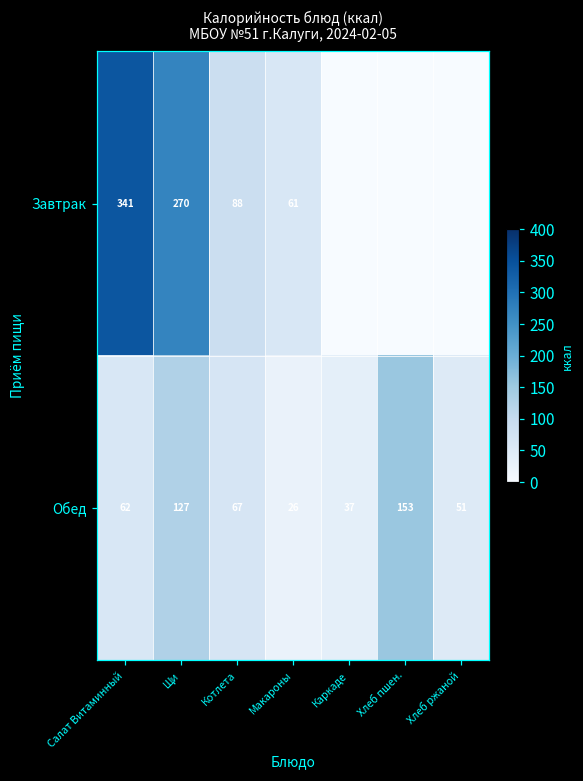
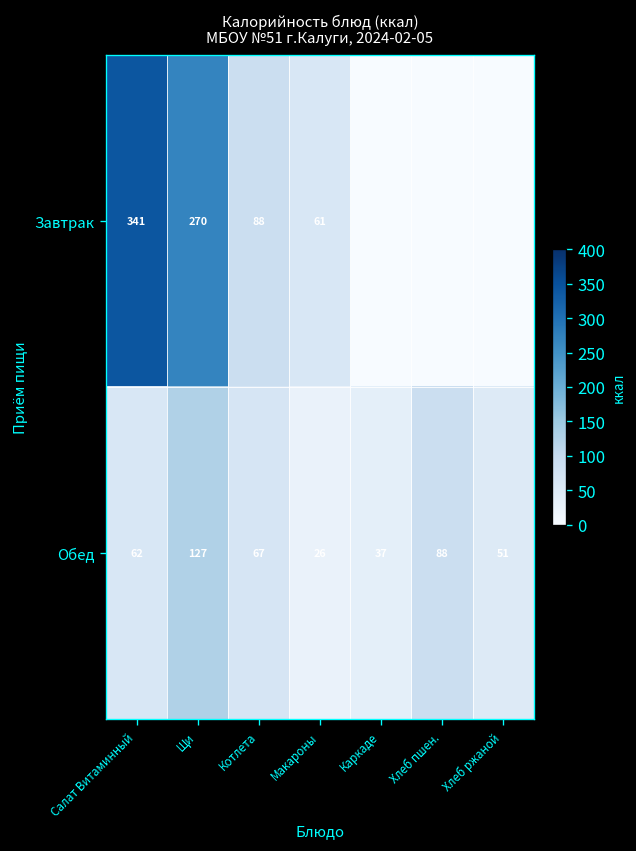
Обед, Хлеб пшен.: 153 -> 88
